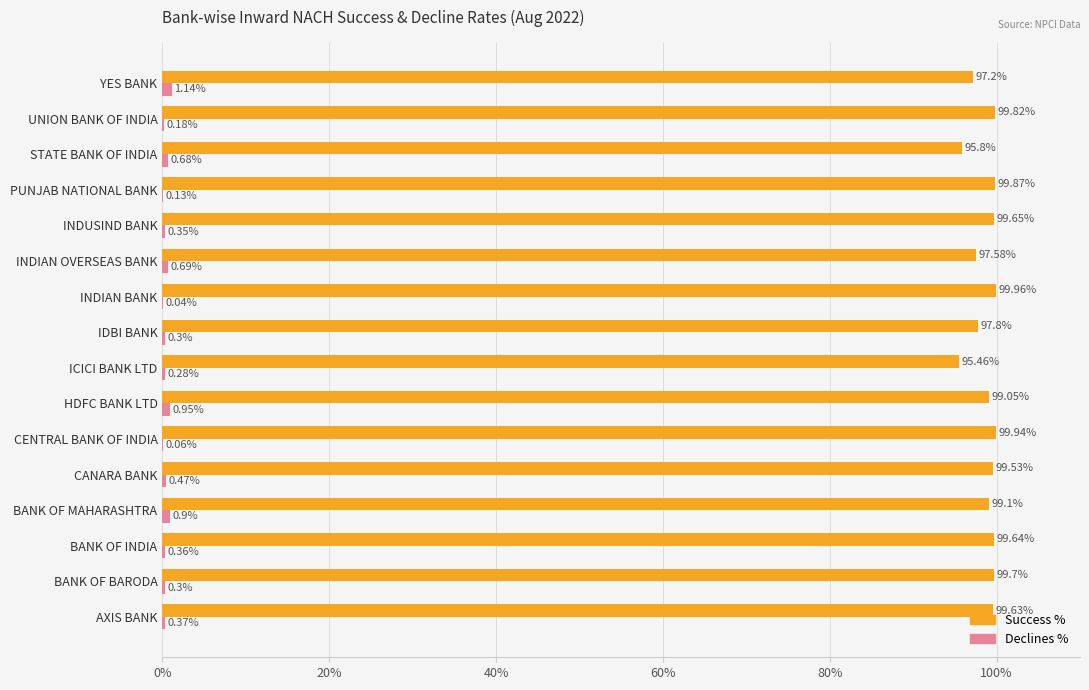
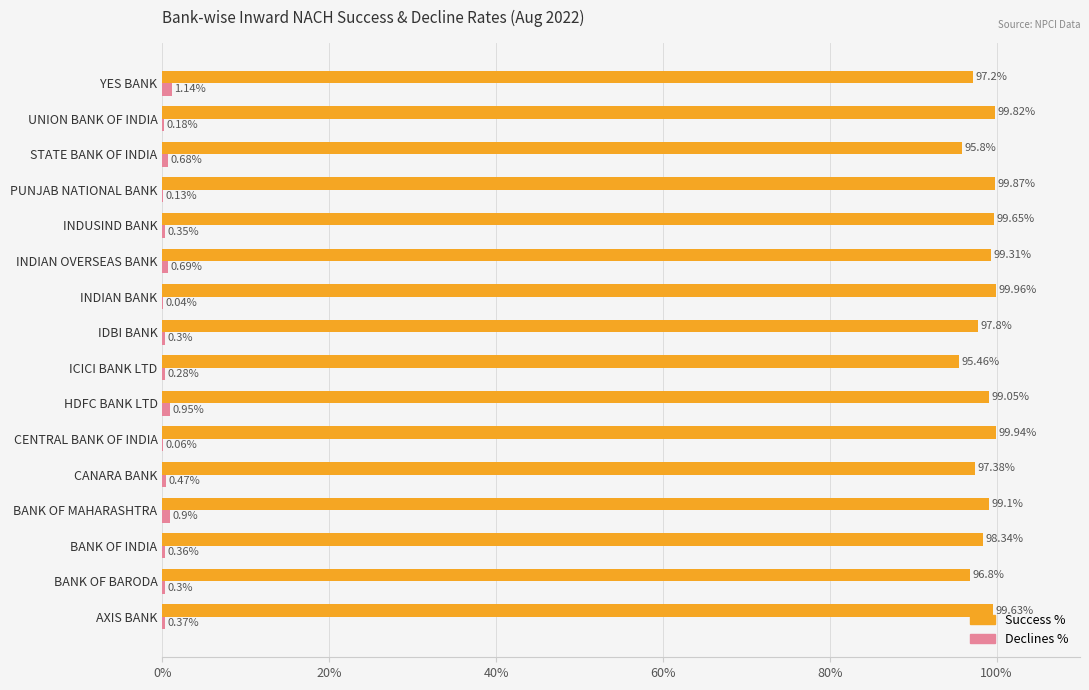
Success %, INDIAN OVERSEAS BANK: 97.58% -> 99.31%
Success %, CANARA BANK: 99.53% -> 97.38%
Success %, BANK OF INDIA: 99.64% -> 98.34%
Success %, BANK OF BARODA: 99.7% -> 96.8%
